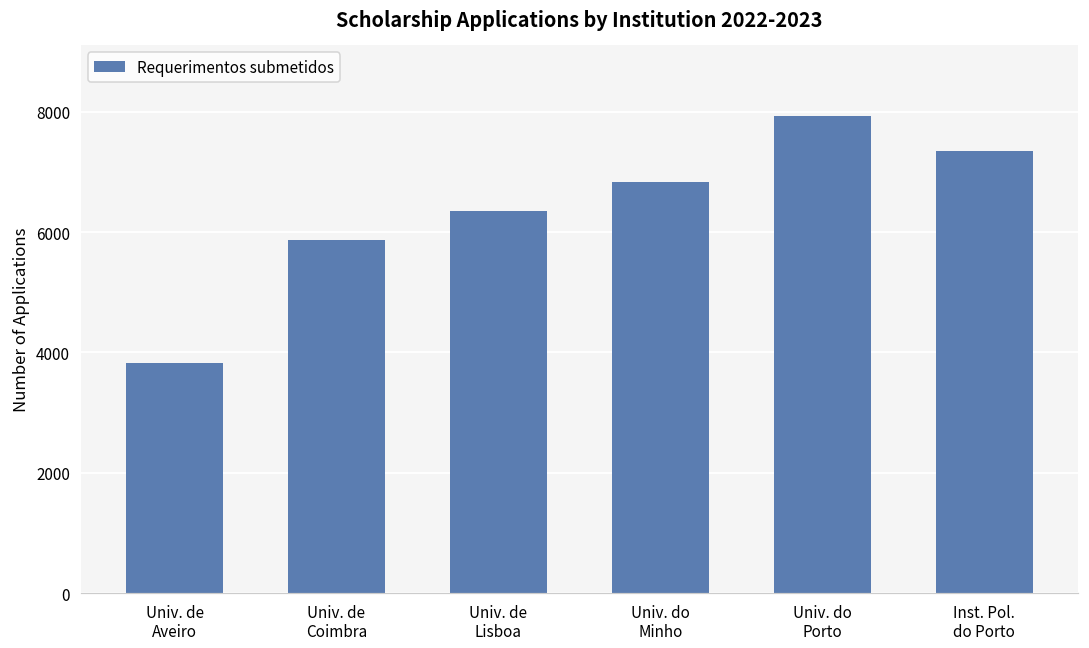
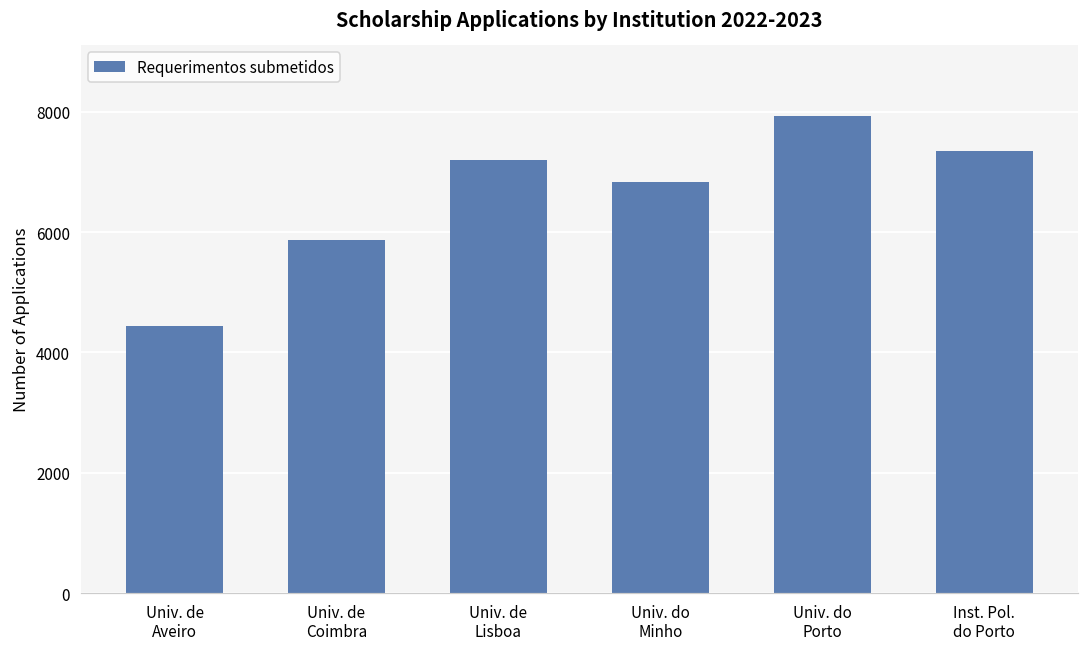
Univ. de Aveiro: 3800 -> 4400
Univ. de Lisboa: 6400 -> 7200
